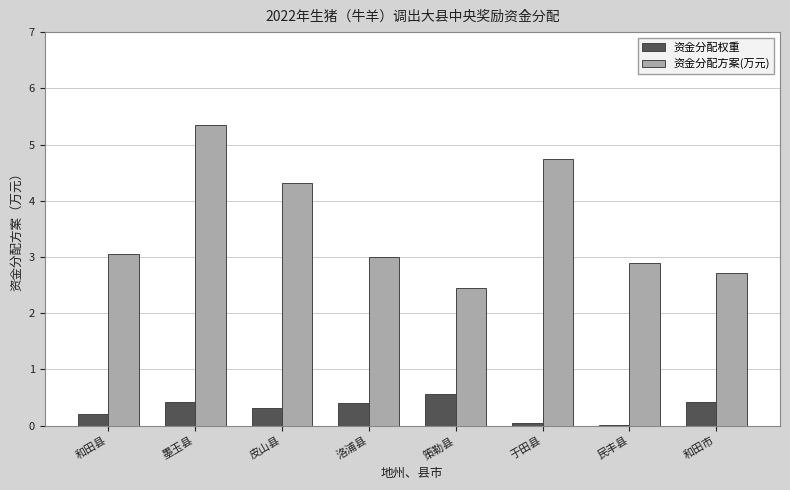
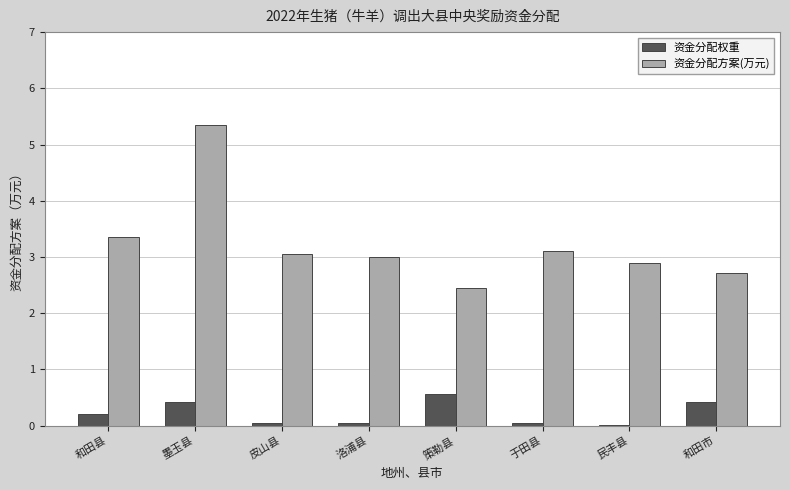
资金分配方案(万元), 和田县: 3.1 -> 3.4
资金分配权重, 皮山县: 0.3 -> 0.0
资金分配方案(万元), 皮山县: 4.3 -> 3.1
资金分配权重, 洛浦县: 0.4 -> 0.0
资金分配方案(万元), 于田县: 4.7 -> 3.1
